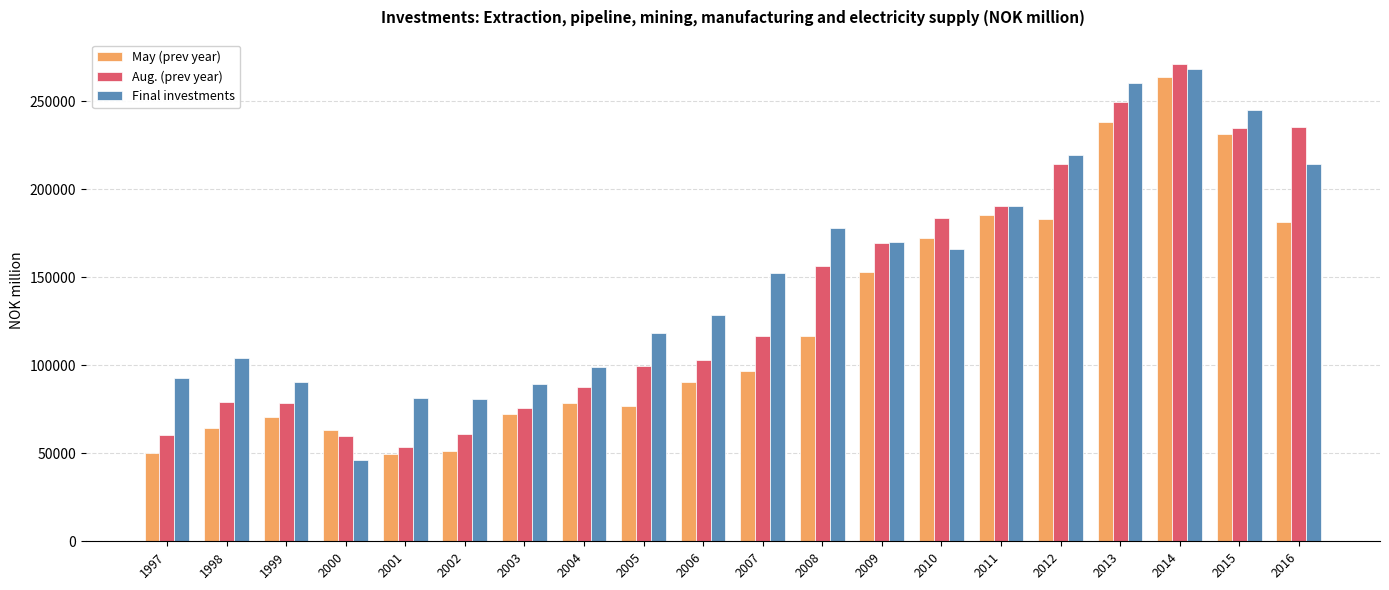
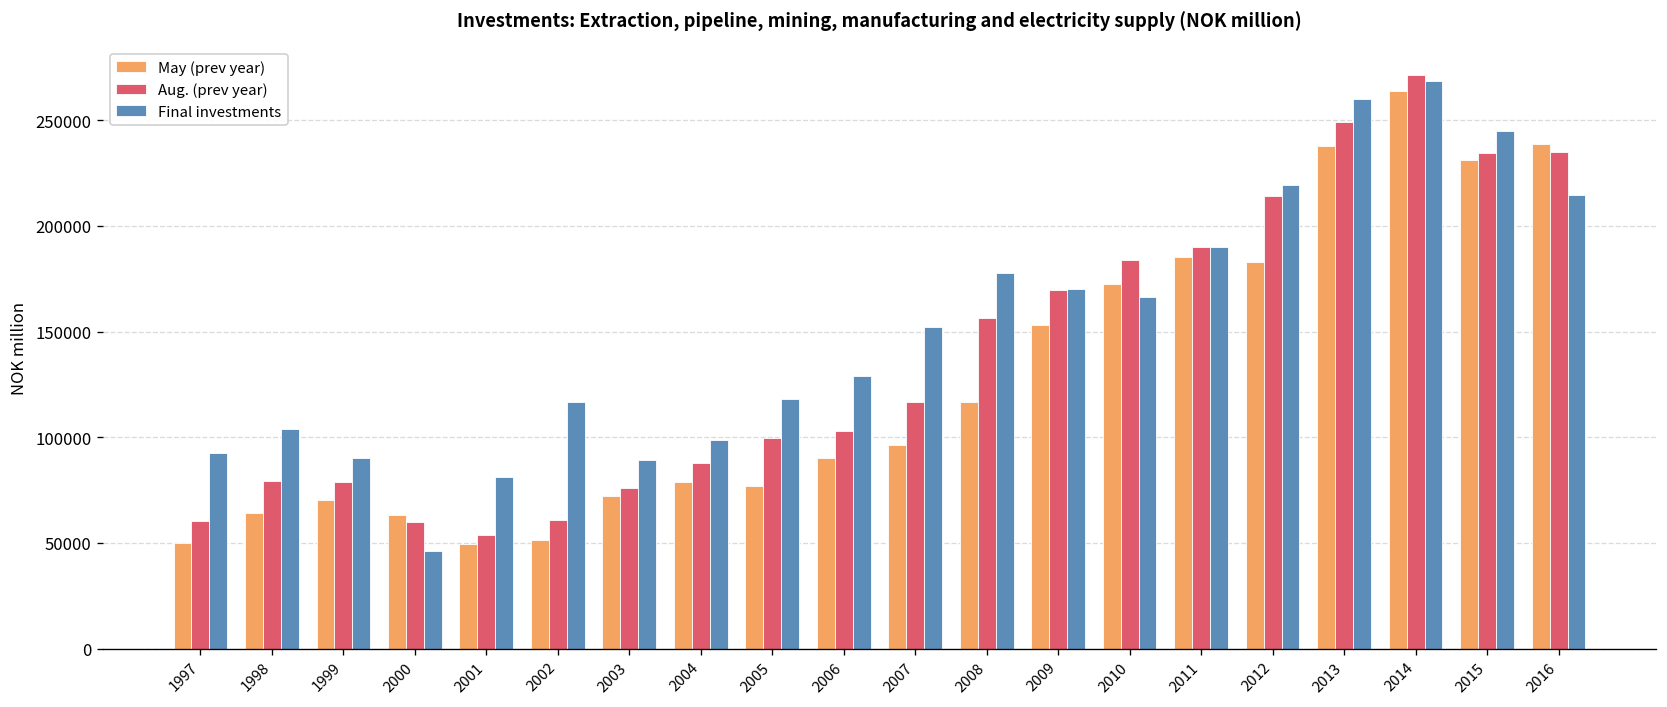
Final investments, 2002: 81000 -> 117000
May (prev year), 2016: 182000 -> 239000
